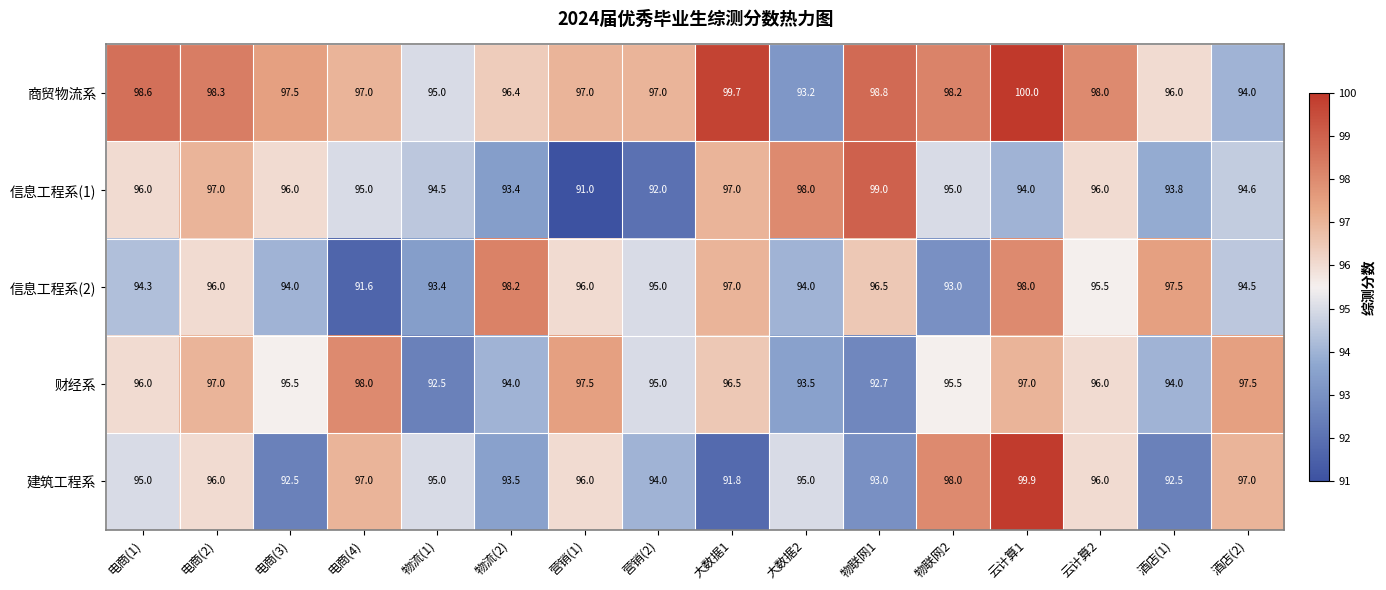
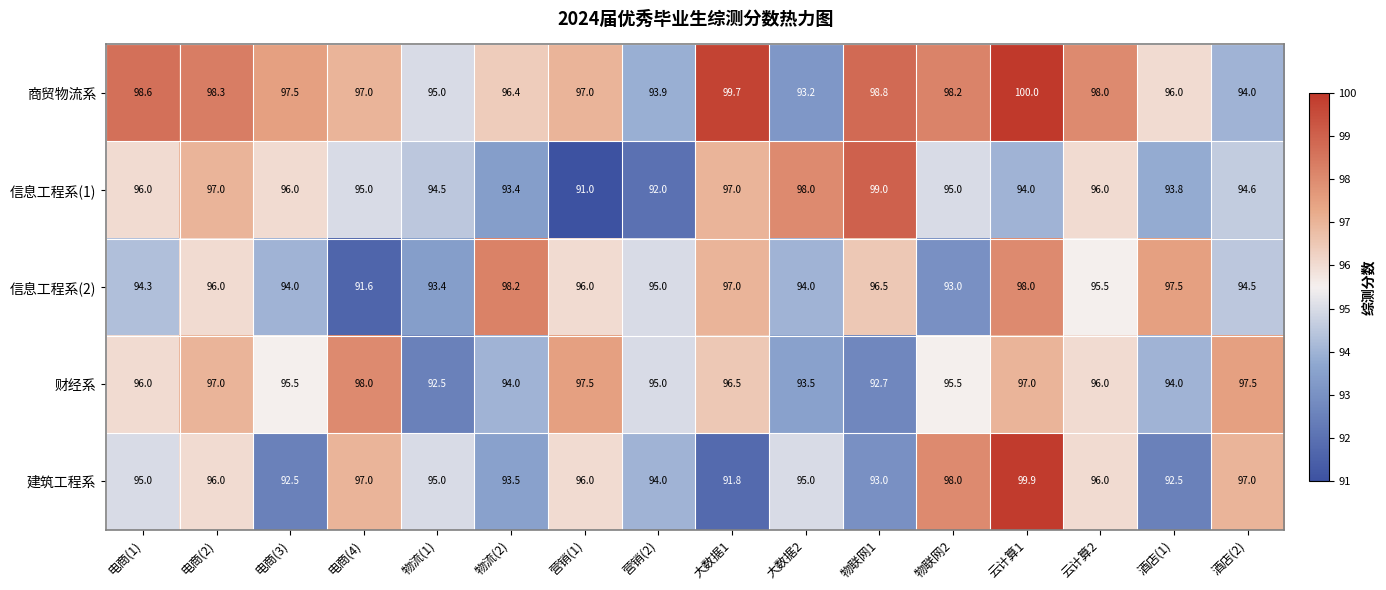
商贸物流系, 营销(2): 97.0 -> 93.9
